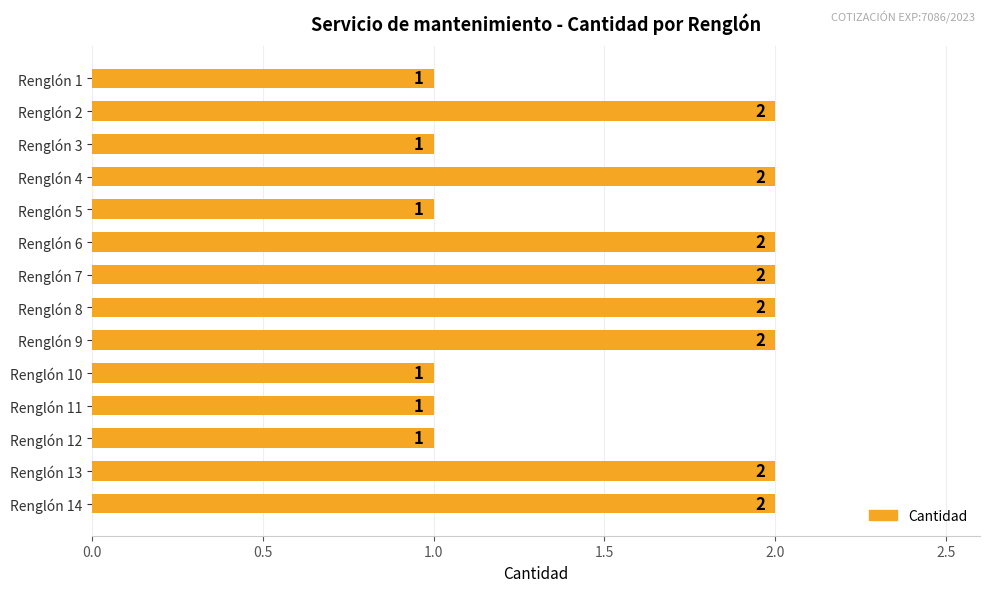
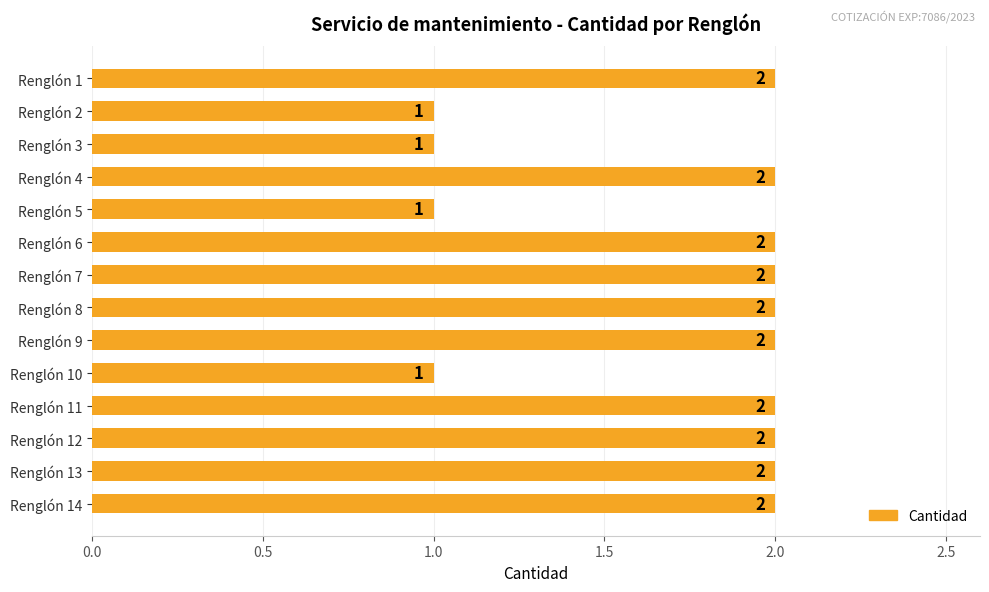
Renglón 1: 1 -> 2
Renglón 2: 2 -> 1
Renglón 11: 1 -> 2
Renglón 12: 1 -> 2
